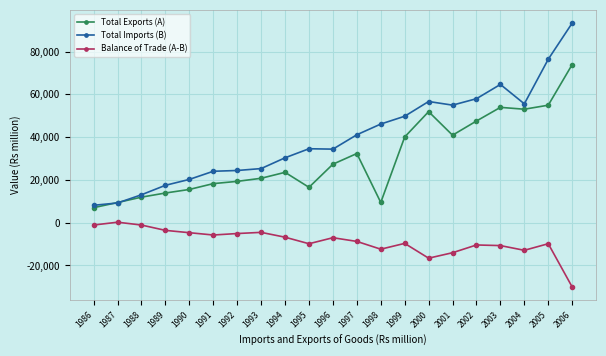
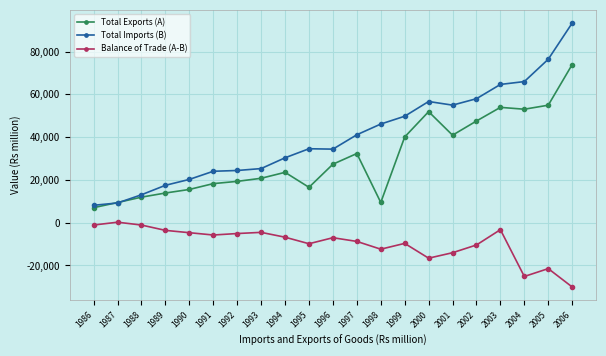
Balance of Trade (A-B), 2003: -11,000 -> -3,000
Total Imports (B), 2004: 56,000 -> 66,000
Balance of Trade (A-B), 2004: -13,000 -> -25,000
Balance of Trade (A-B), 2005: -10,000 -> -21,000
